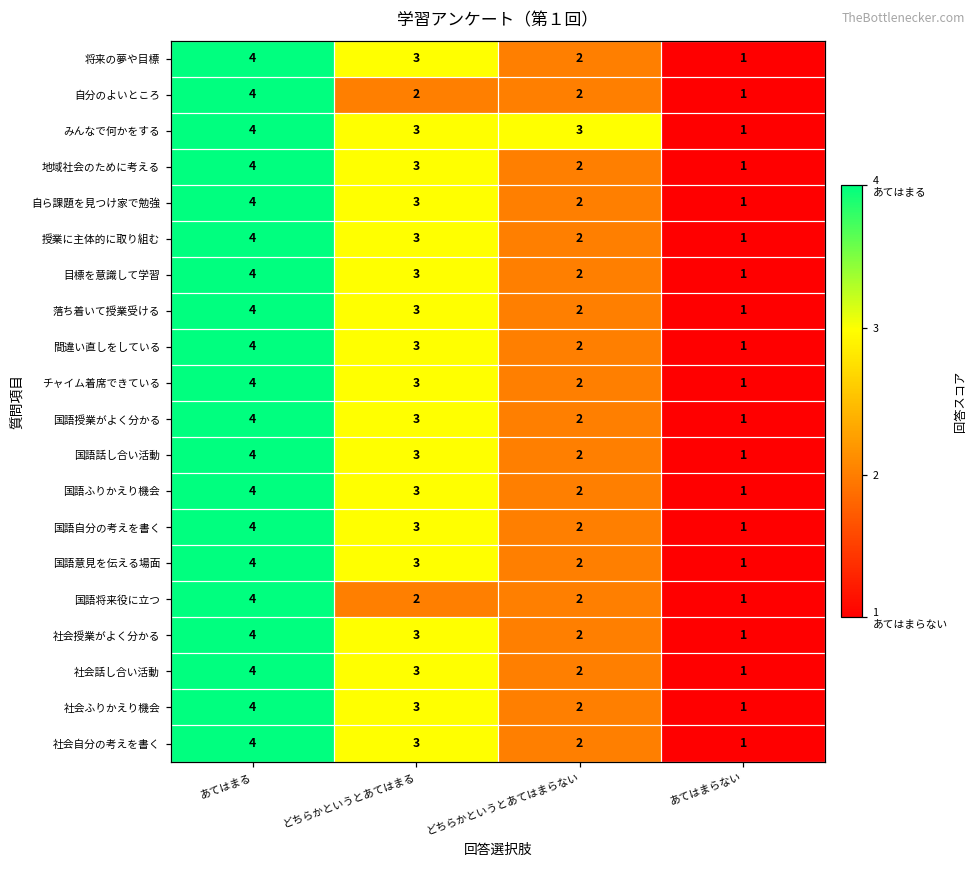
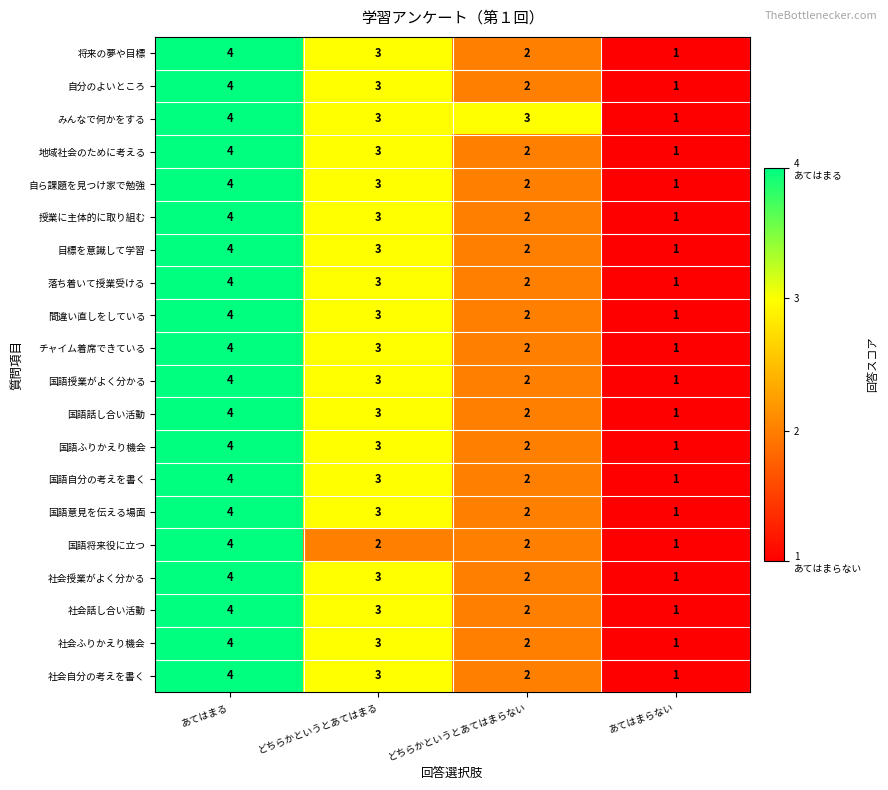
自分のよいところ, どちらかというとあてはまる: 2 -> 3
